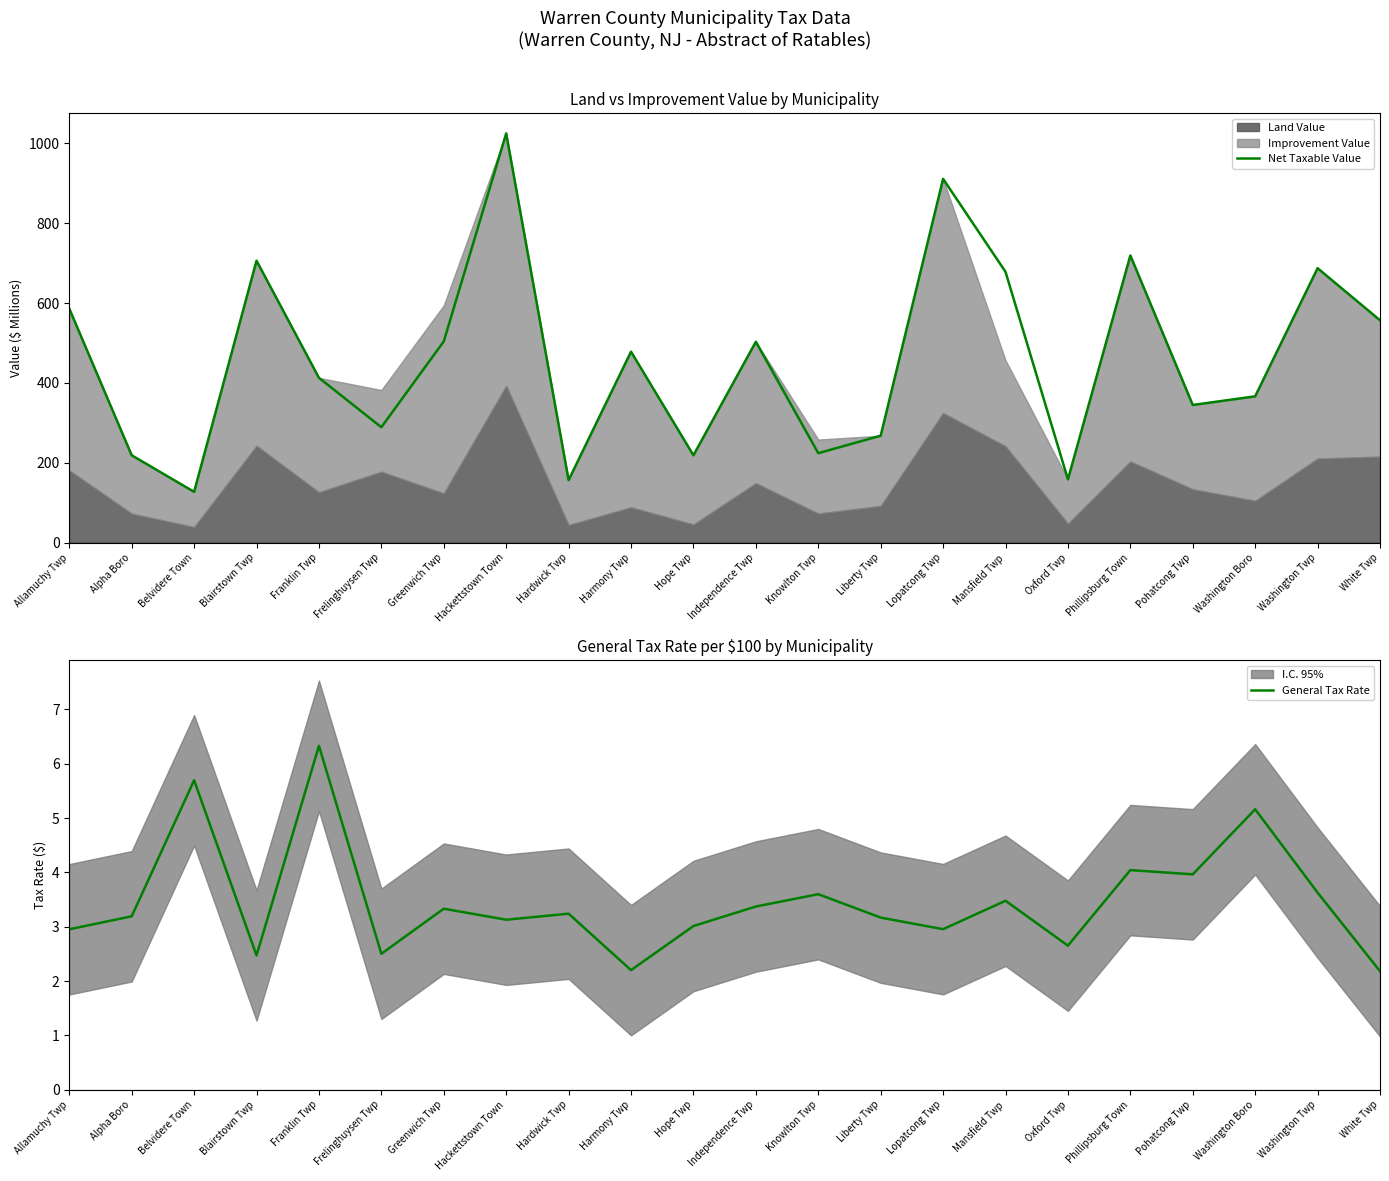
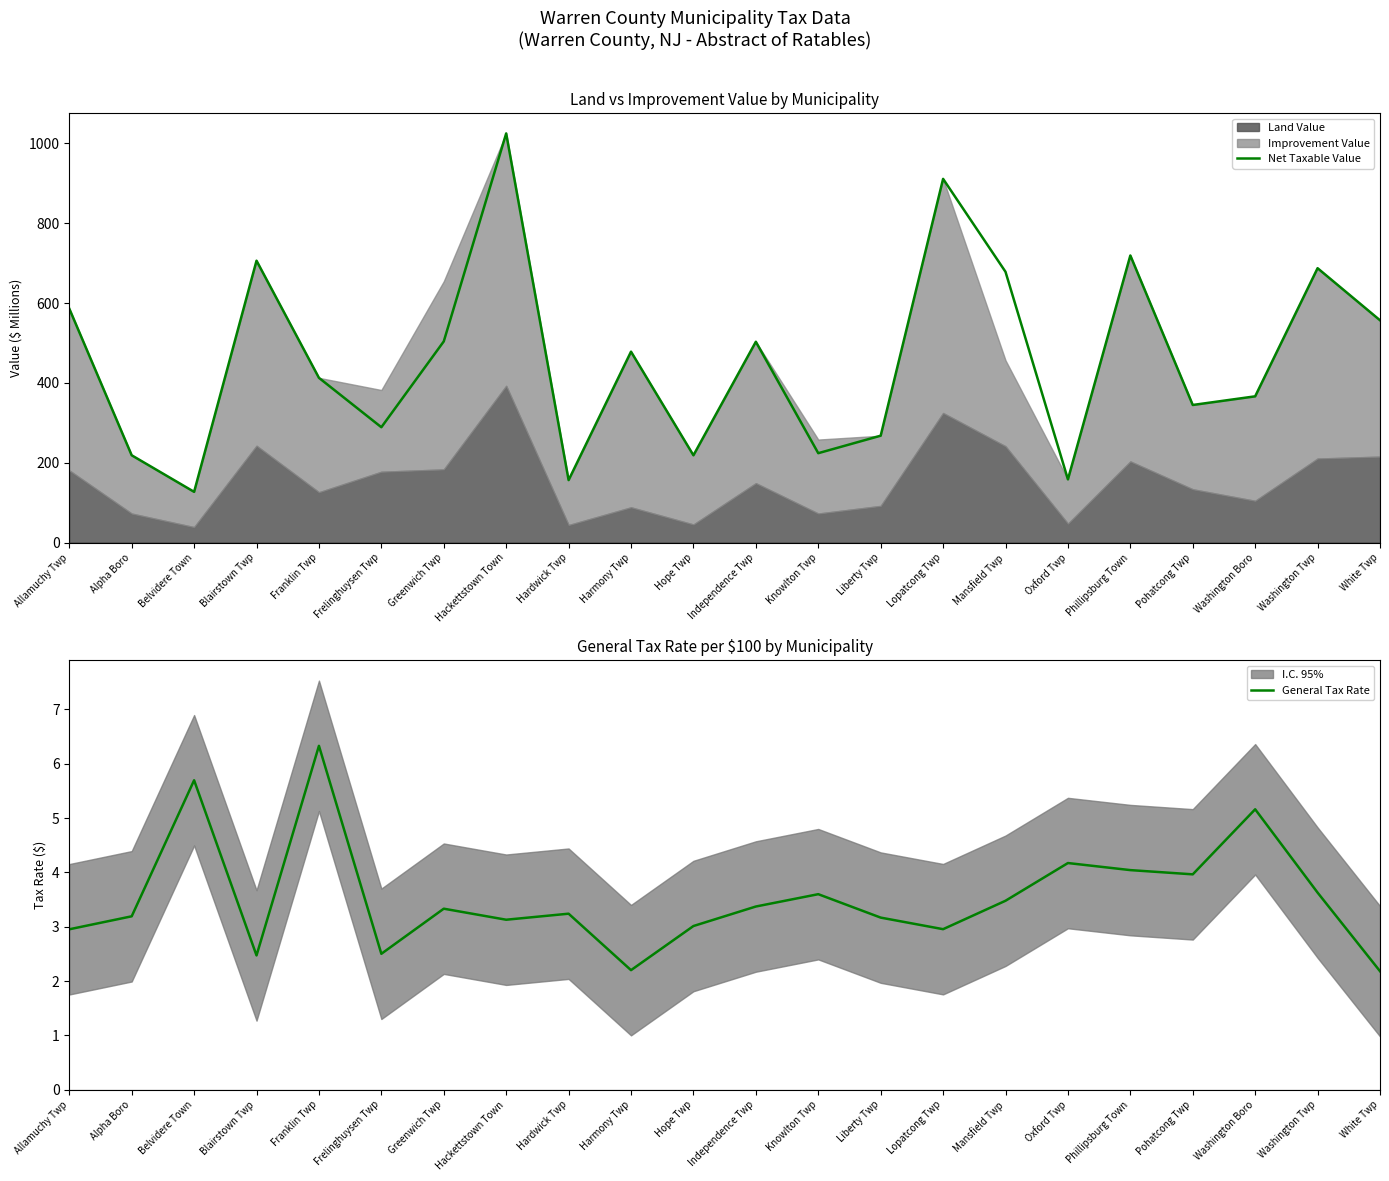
Land vs Improvement Value by Municipality, Land Value, Greenwich Twp: 120 -> 180
General Tax Rate per $100 by Municipality, General Tax Rate, Oxford Twp: 2.7 -> 4.2
